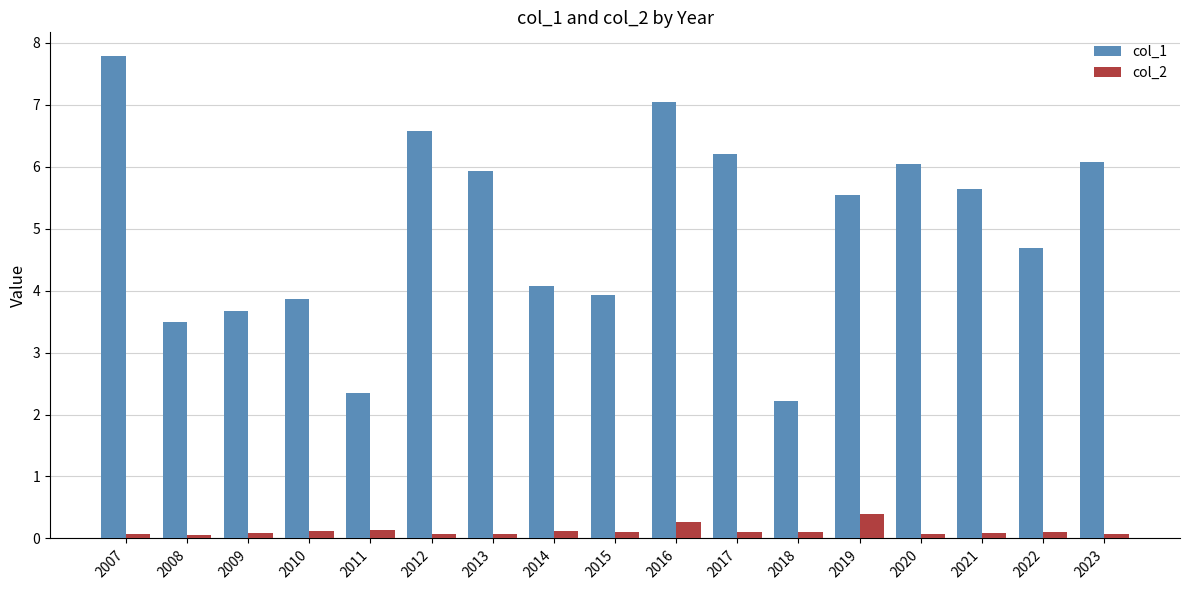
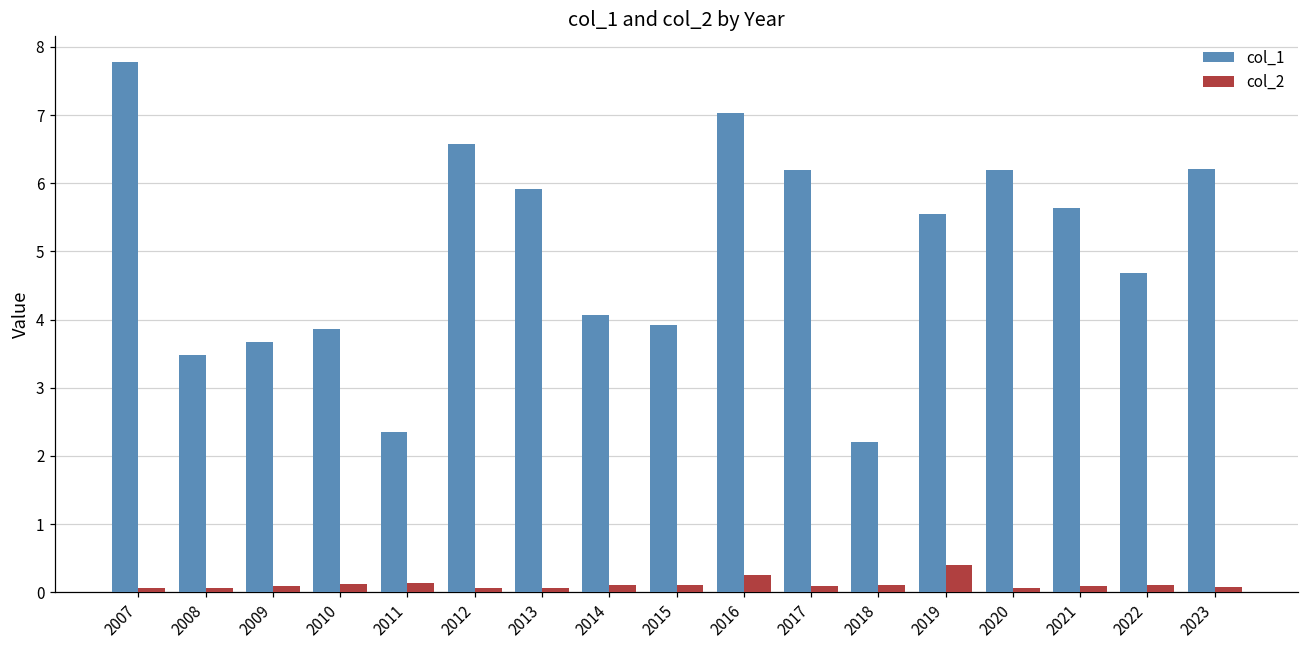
col_1, 2020: 6.0 -> 6.2
col_1, 2023: 6.1 -> 6.2
